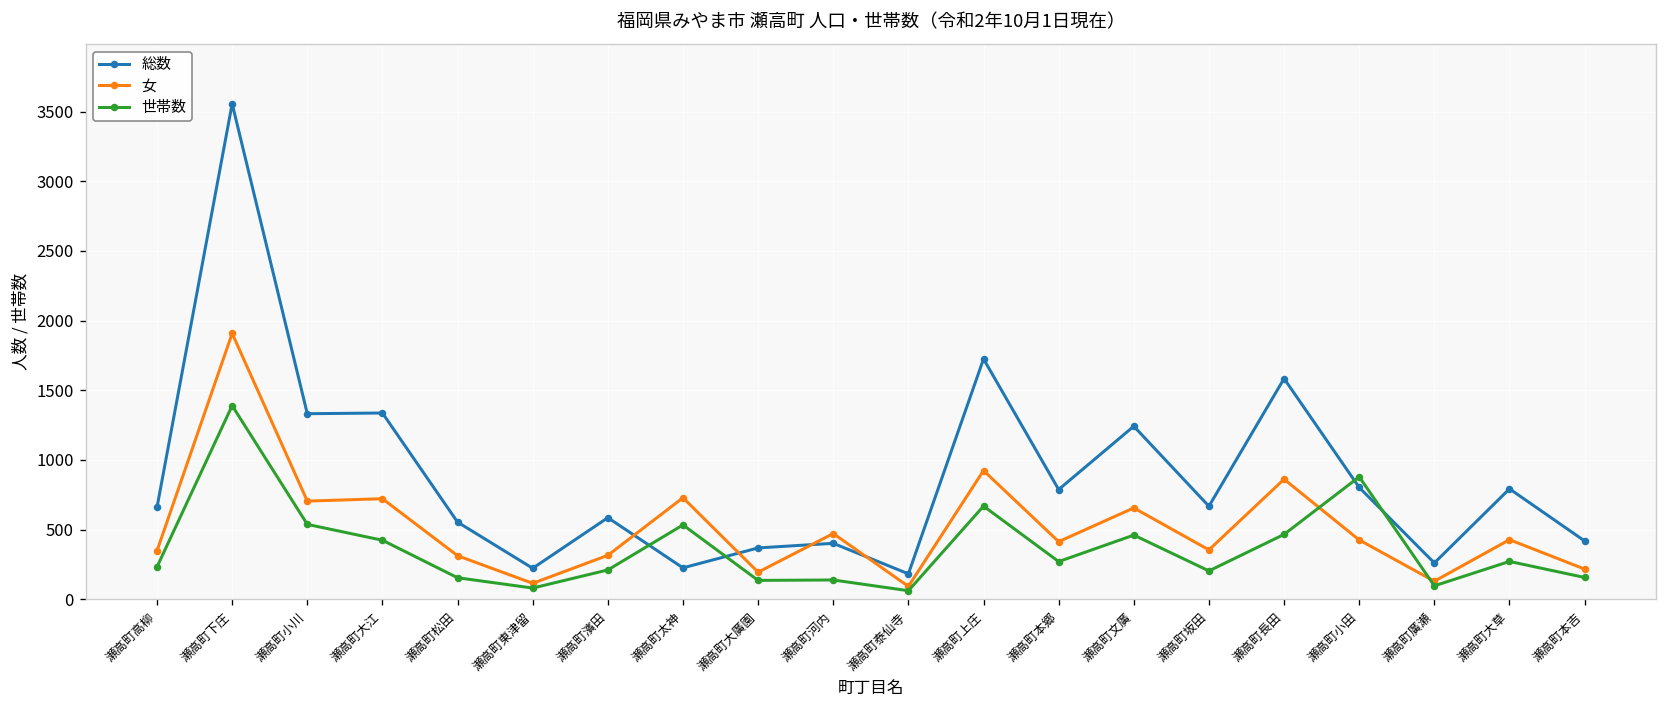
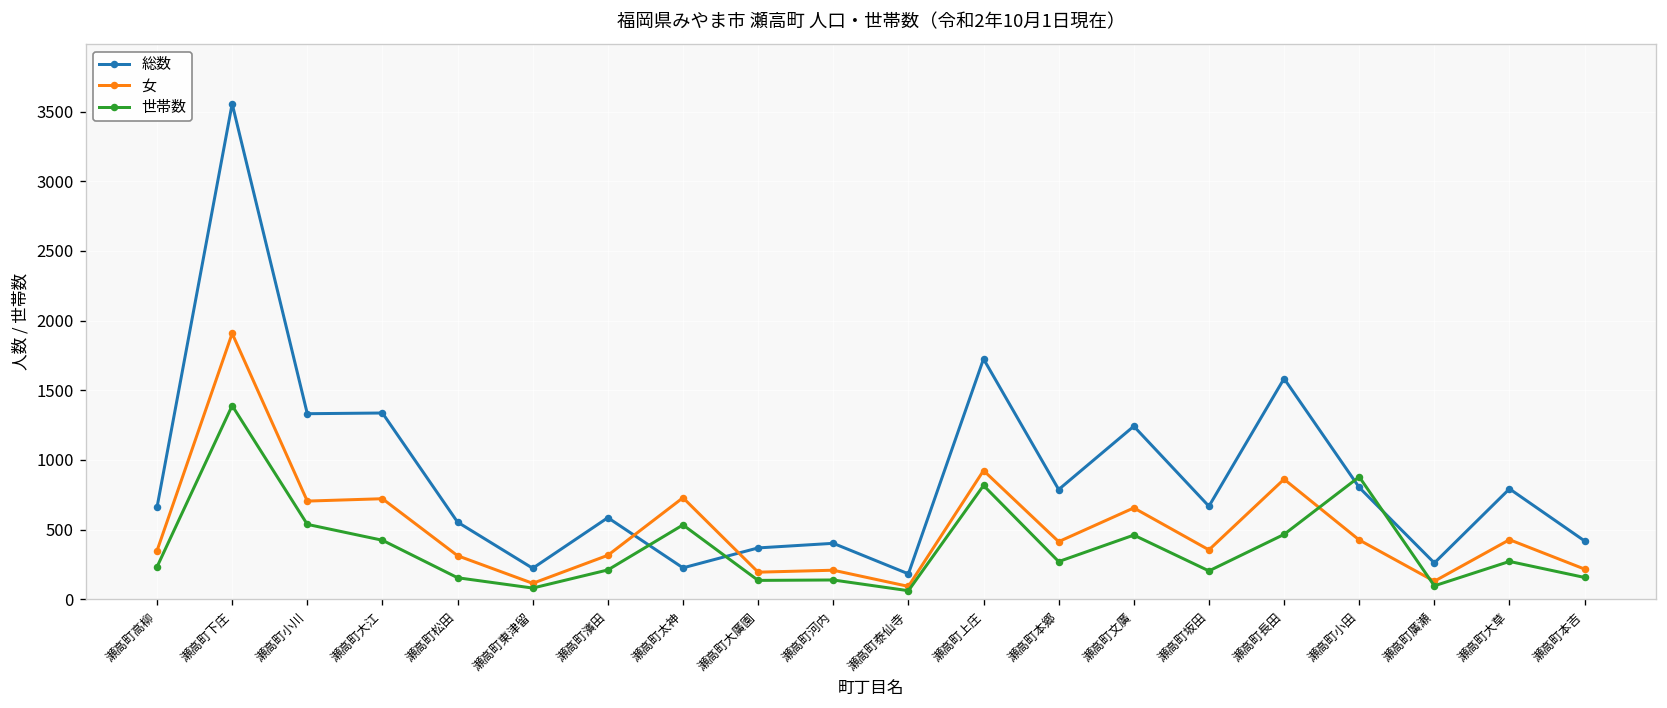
女, 瀬高町河内: 470 -> 210
世帯数, 瀬高町上庄: 670 -> 820
